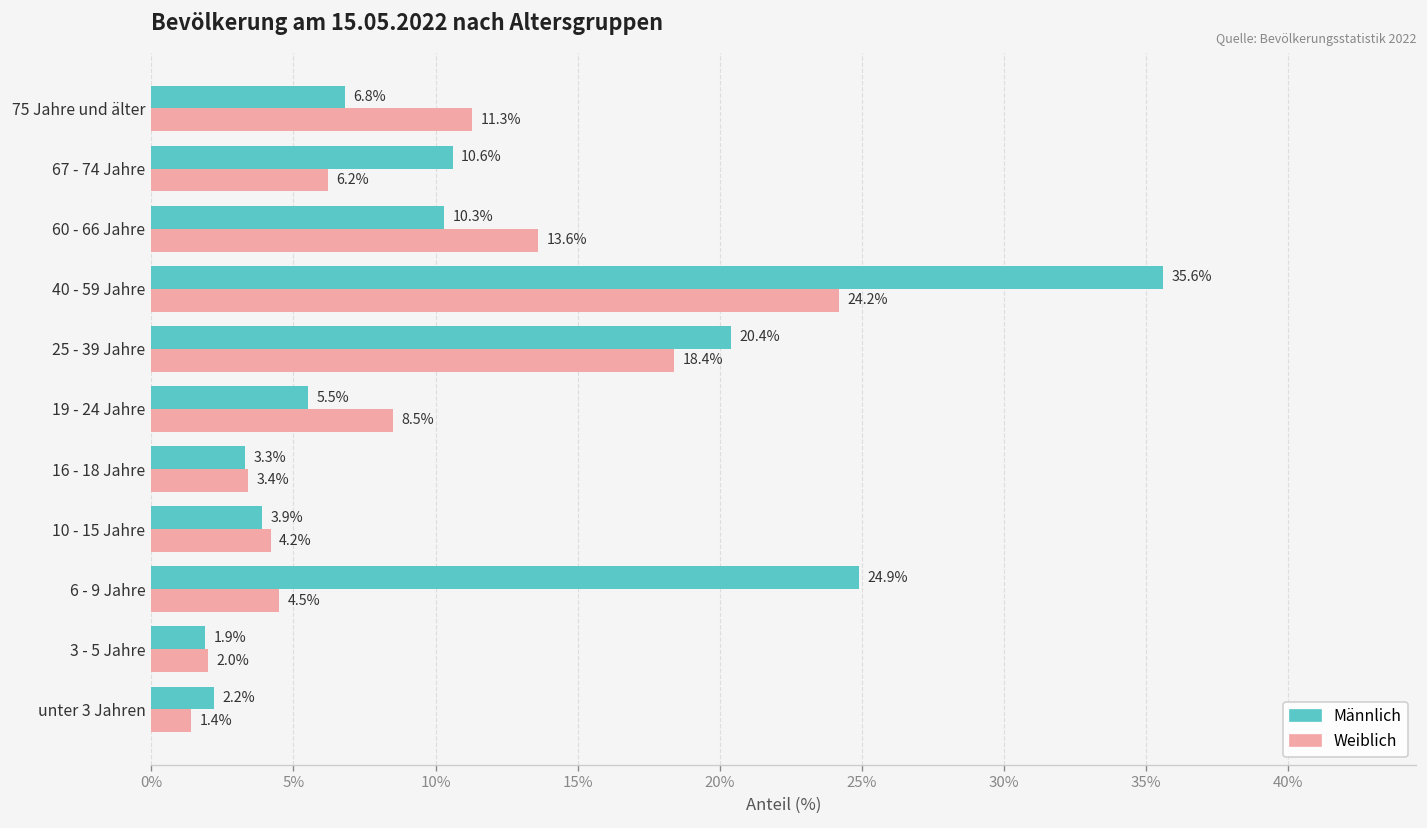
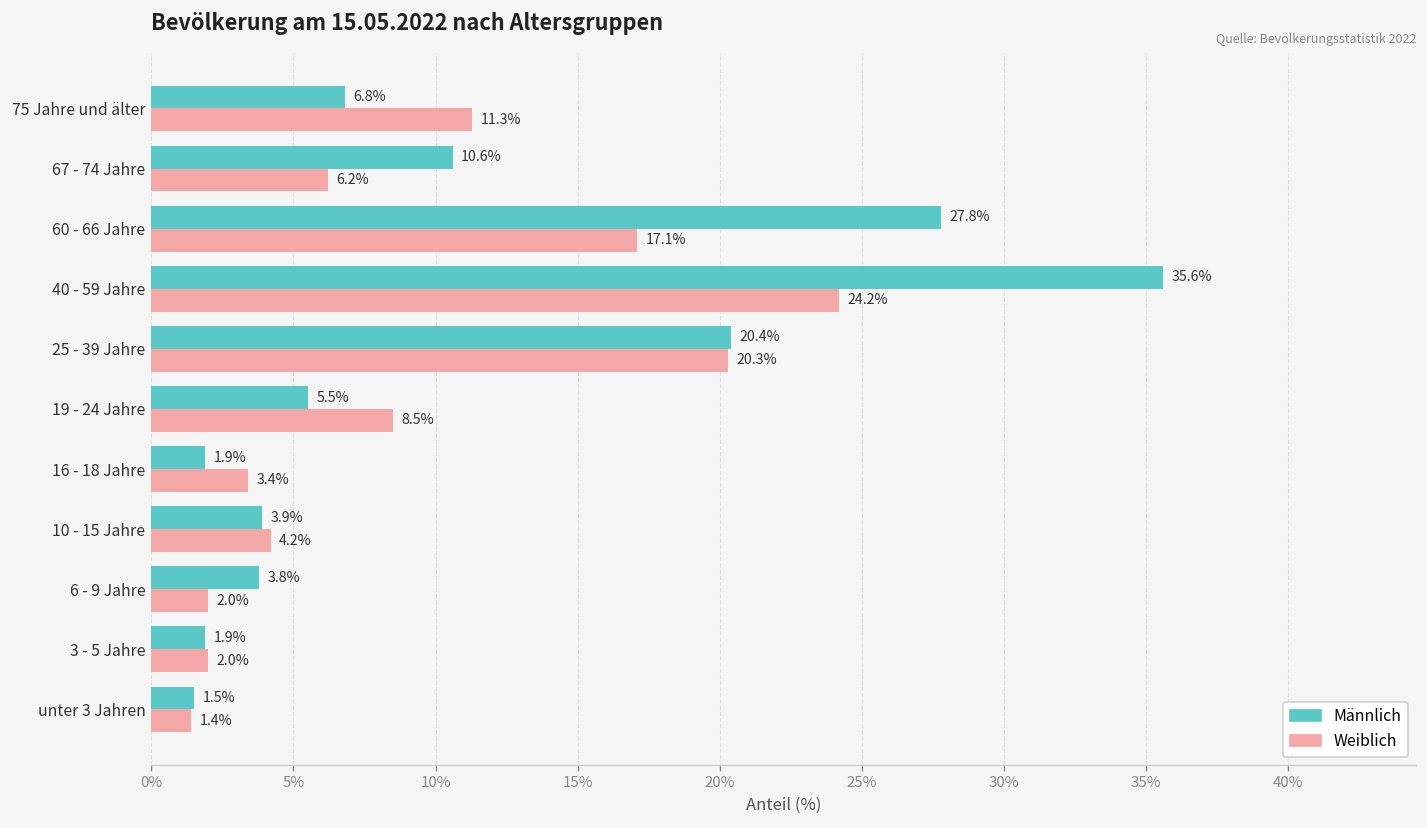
Männlich, 60 - 66 Jahre: 10.3% -> 27.8%
Weiblich, 60 - 66 Jahre: 13.6% -> 17.1%
Weiblich, 25 - 39 Jahre: 18.4% -> 20.3%
Männlich, 16 - 18 Jahre: 3.3% -> 1.9%
Männlich, 6 - 9 Jahre: 24.9% -> 3.8%
Weiblich, 6 - 9 Jahre: 4.5% -> 2.0%
Männlich, unter 3 Jahren: 2.2% -> 1.5%
